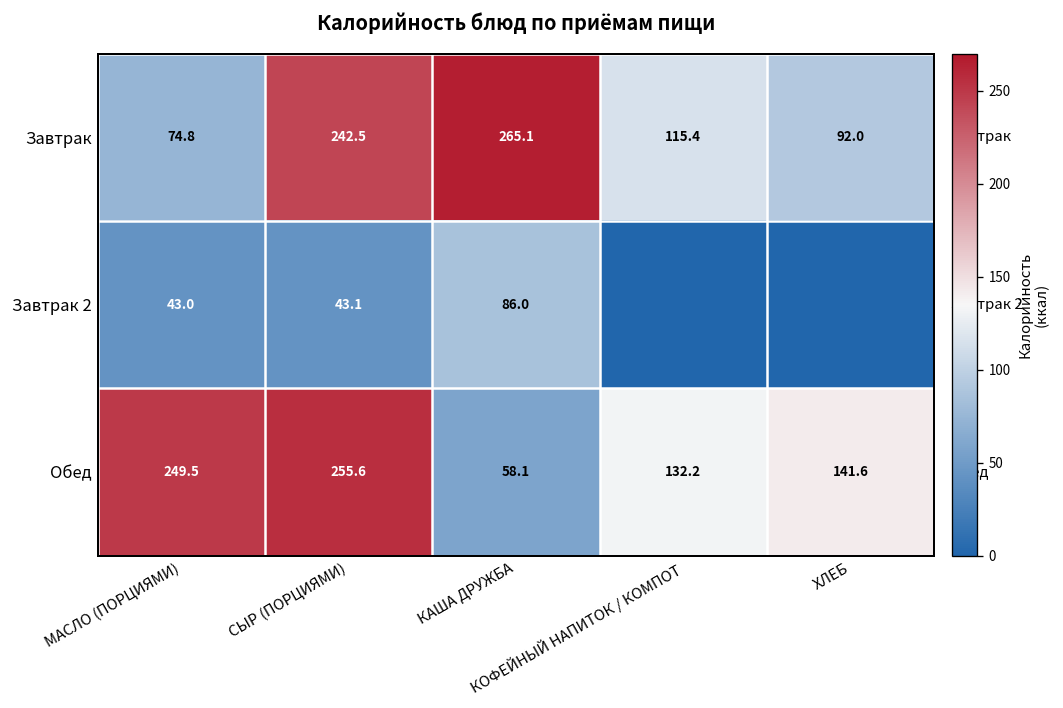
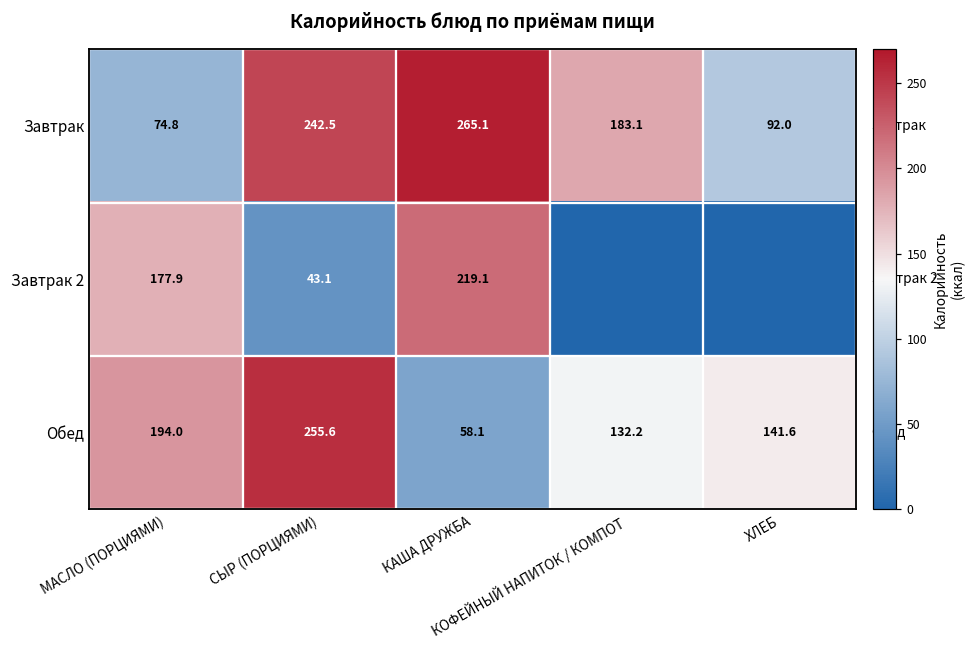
Завтрак, КОФЕЙНЫЙ НАПИТОК / КОМПОТ: 115.4 -> 183.1
Завтрак 2, МАСЛО (ПОРЦИЯМИ): 43.0 -> 177.9
Завтрак 2, КАША ДРУЖБА: 86.0 -> 219.1
Обед, МАСЛО (ПОРЦИЯМИ): 249.5 -> 194.0
